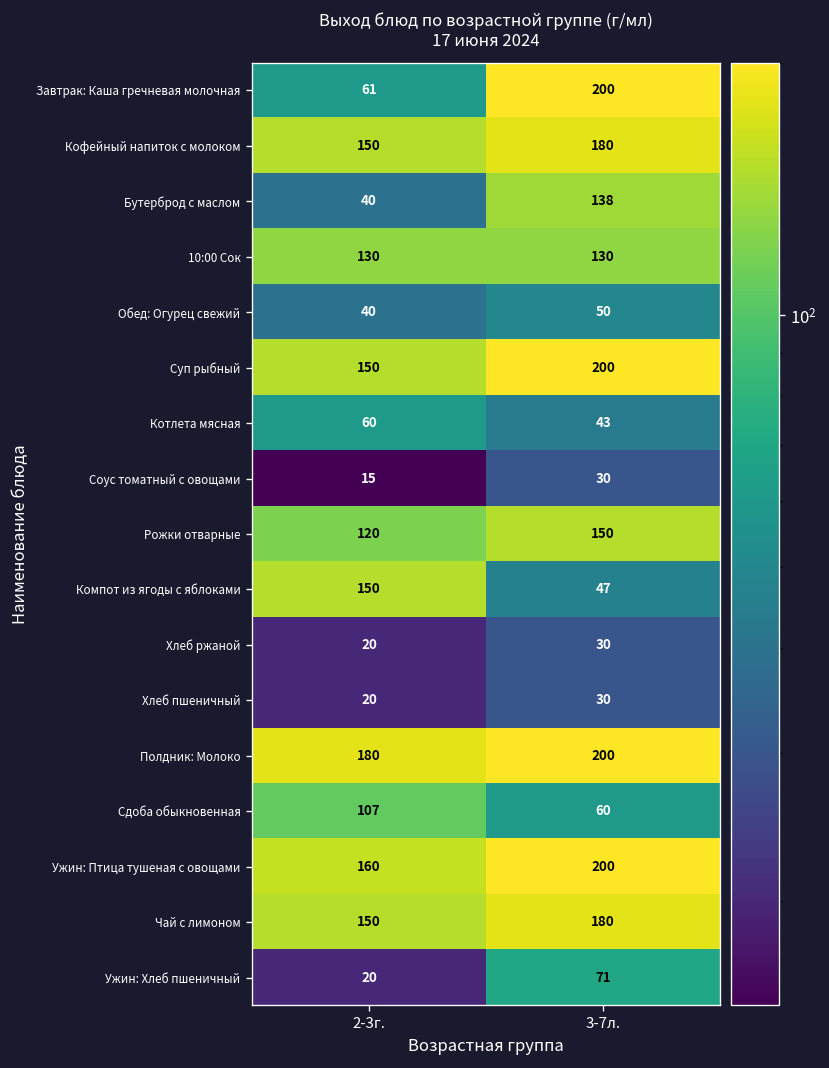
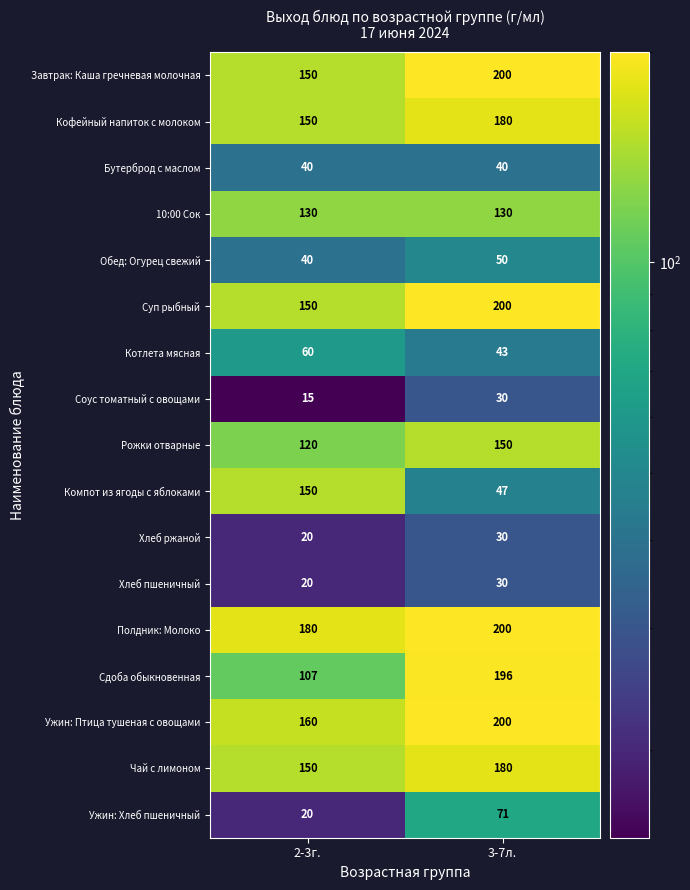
Завтрак: Каша гречневая молочная, 2-3г.: 61 -> 150
Бутерброд с маслом, 3-7л.: 138 -> 40
Сдоба обыкновенная, 3-7л.: 60 -> 196
